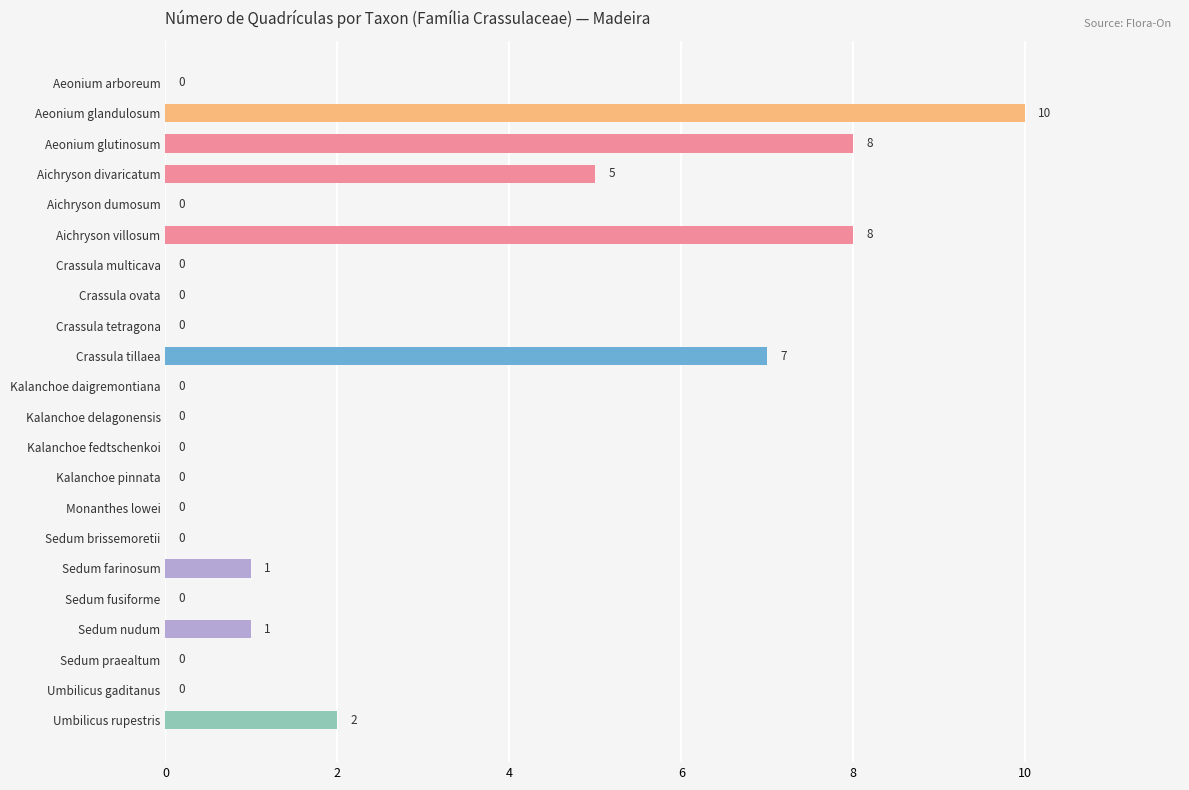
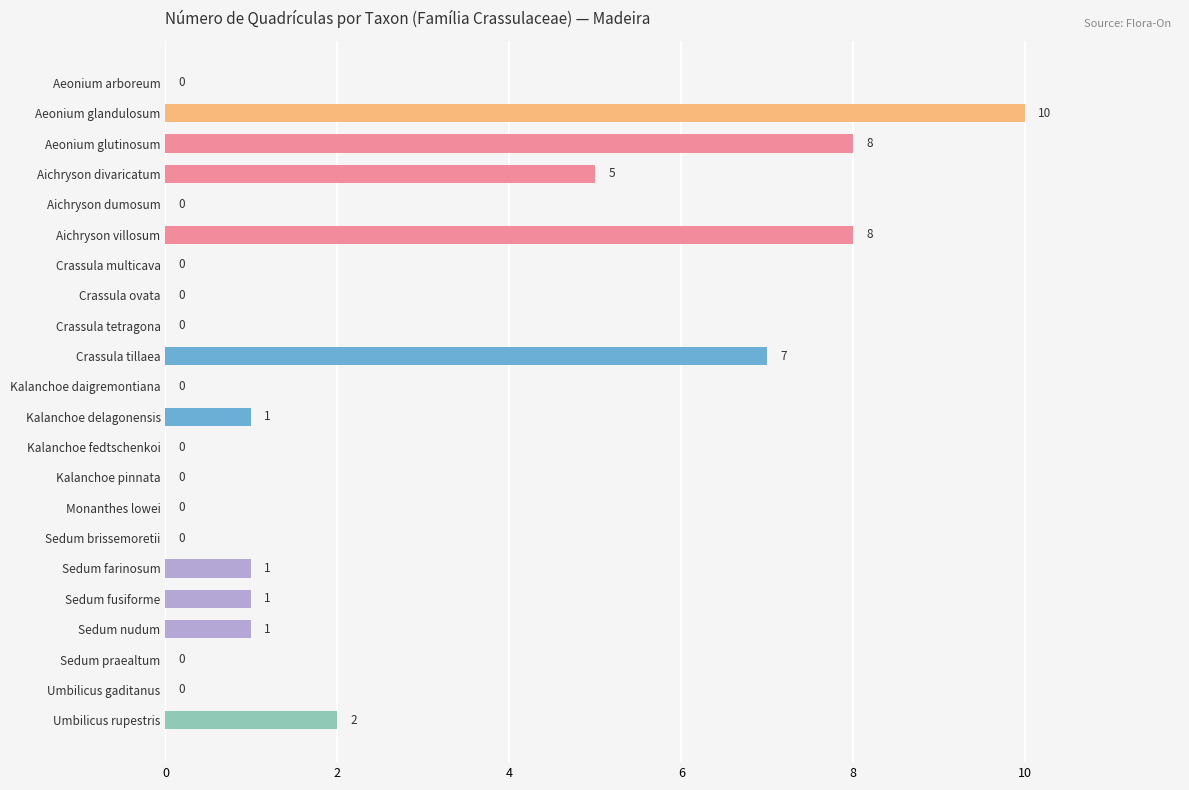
Kalanchoe delagonensis: 0 -> 1
Sedum fusiforme: 0 -> 1
